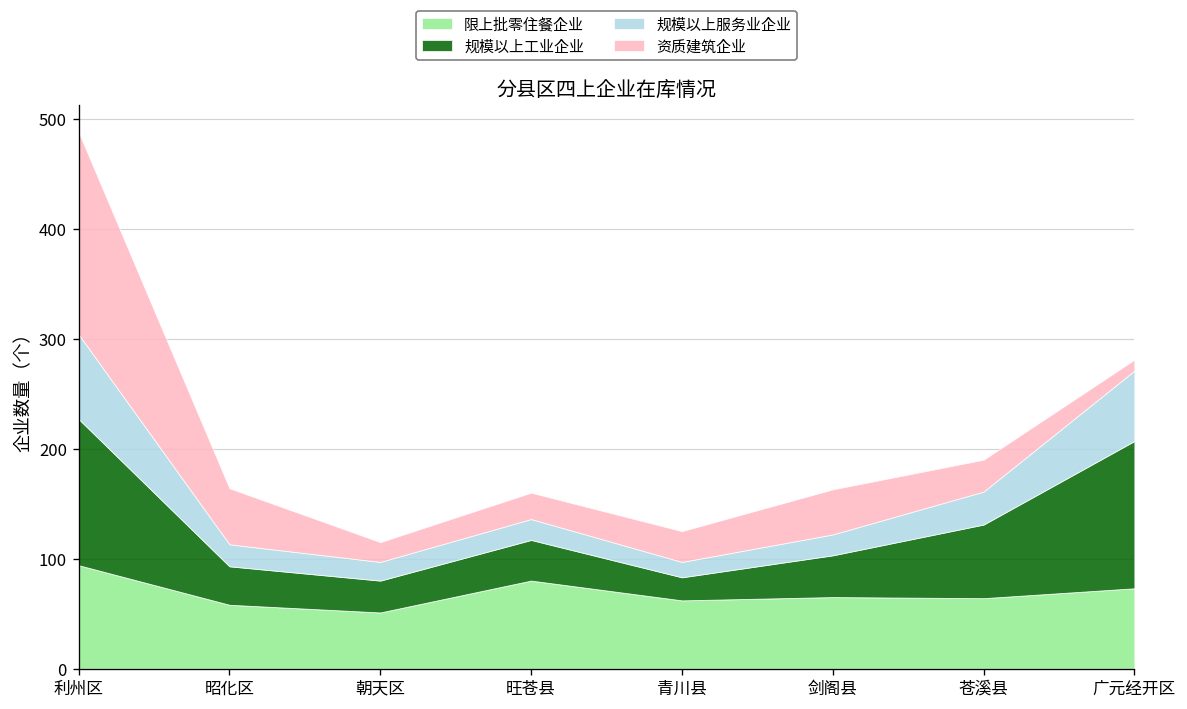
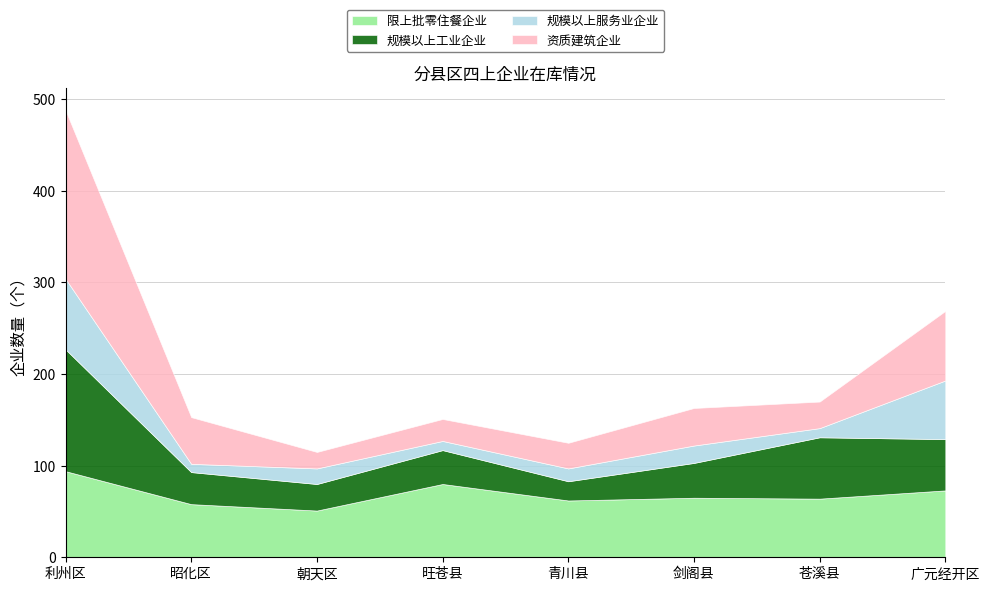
规模以上服务业企业, 昭化区: 20 -> 10
规模以上服务业企业, 旺苍县: 20 -> 10
规模以上服务业企业, 苍溪县: 30 -> 10
规模以上工业企业, 广元经开区: 130 -> 60
资质建筑企业, 广元经开区: 10 -> 80
